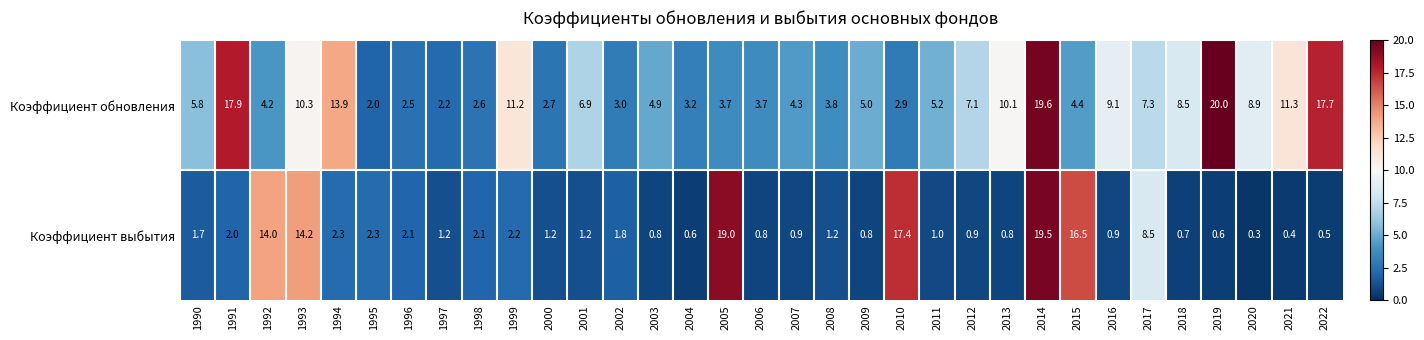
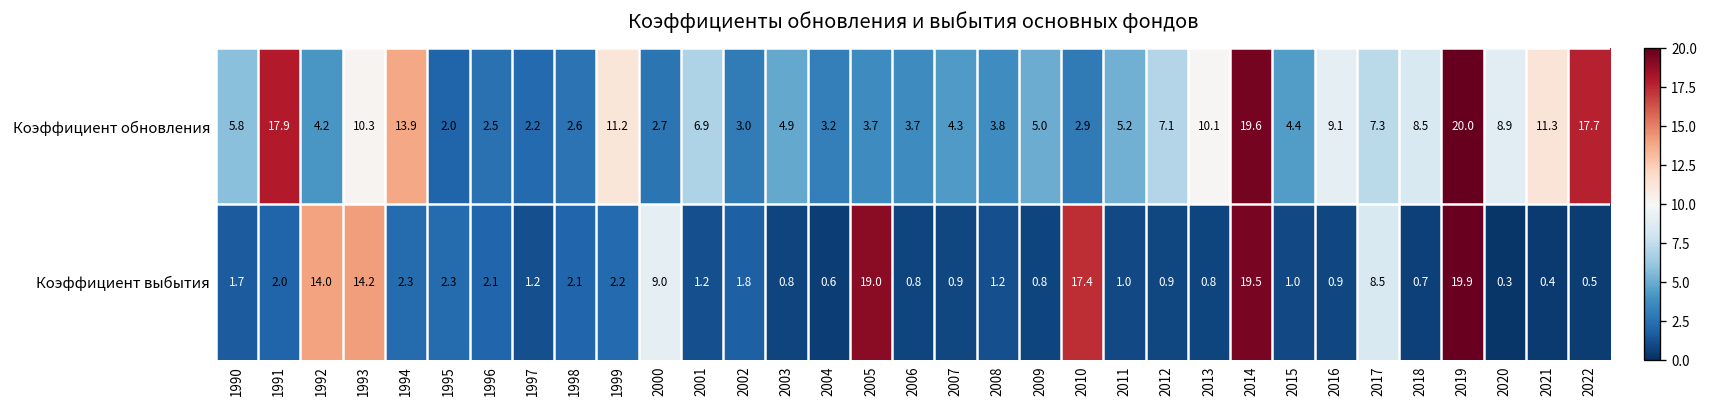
Коэффициент выбытия, 2000: 1.2 -> 9.0
Коэффициент выбытия, 2015: 16.5 -> 1.0
Коэффициент выбытия, 2019: 0.6 -> 19.9
